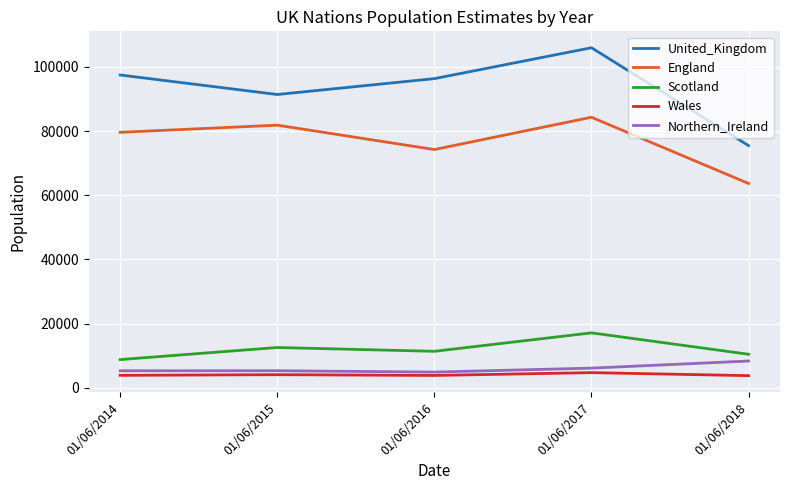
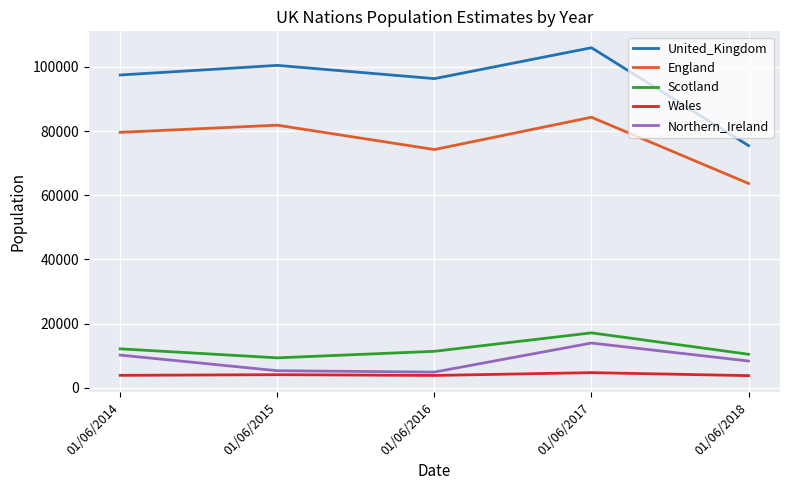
Scotland, 01/06/2014: 9000 -> 12000
Northern_Ireland, 01/06/2014: 5000 -> 10000
United_Kingdom, 01/06/2015: 91000 -> 101000
Scotland, 01/06/2015: 13000 -> 9000
Northern_Ireland, 01/06/2017: 6000 -> 14000
